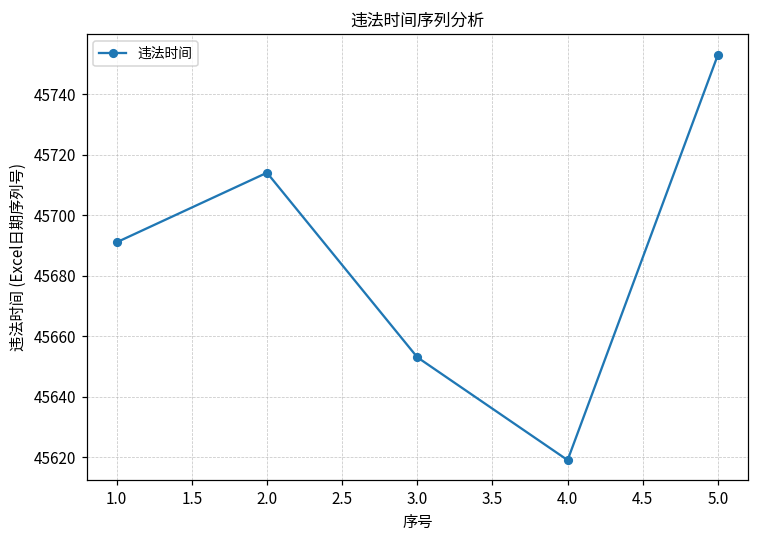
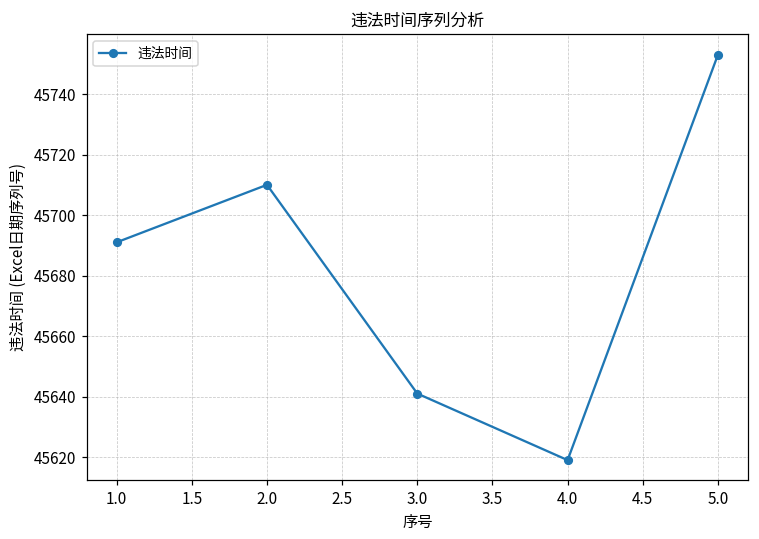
2.0: 45714 -> 45710
3.0: 45653 -> 45641
